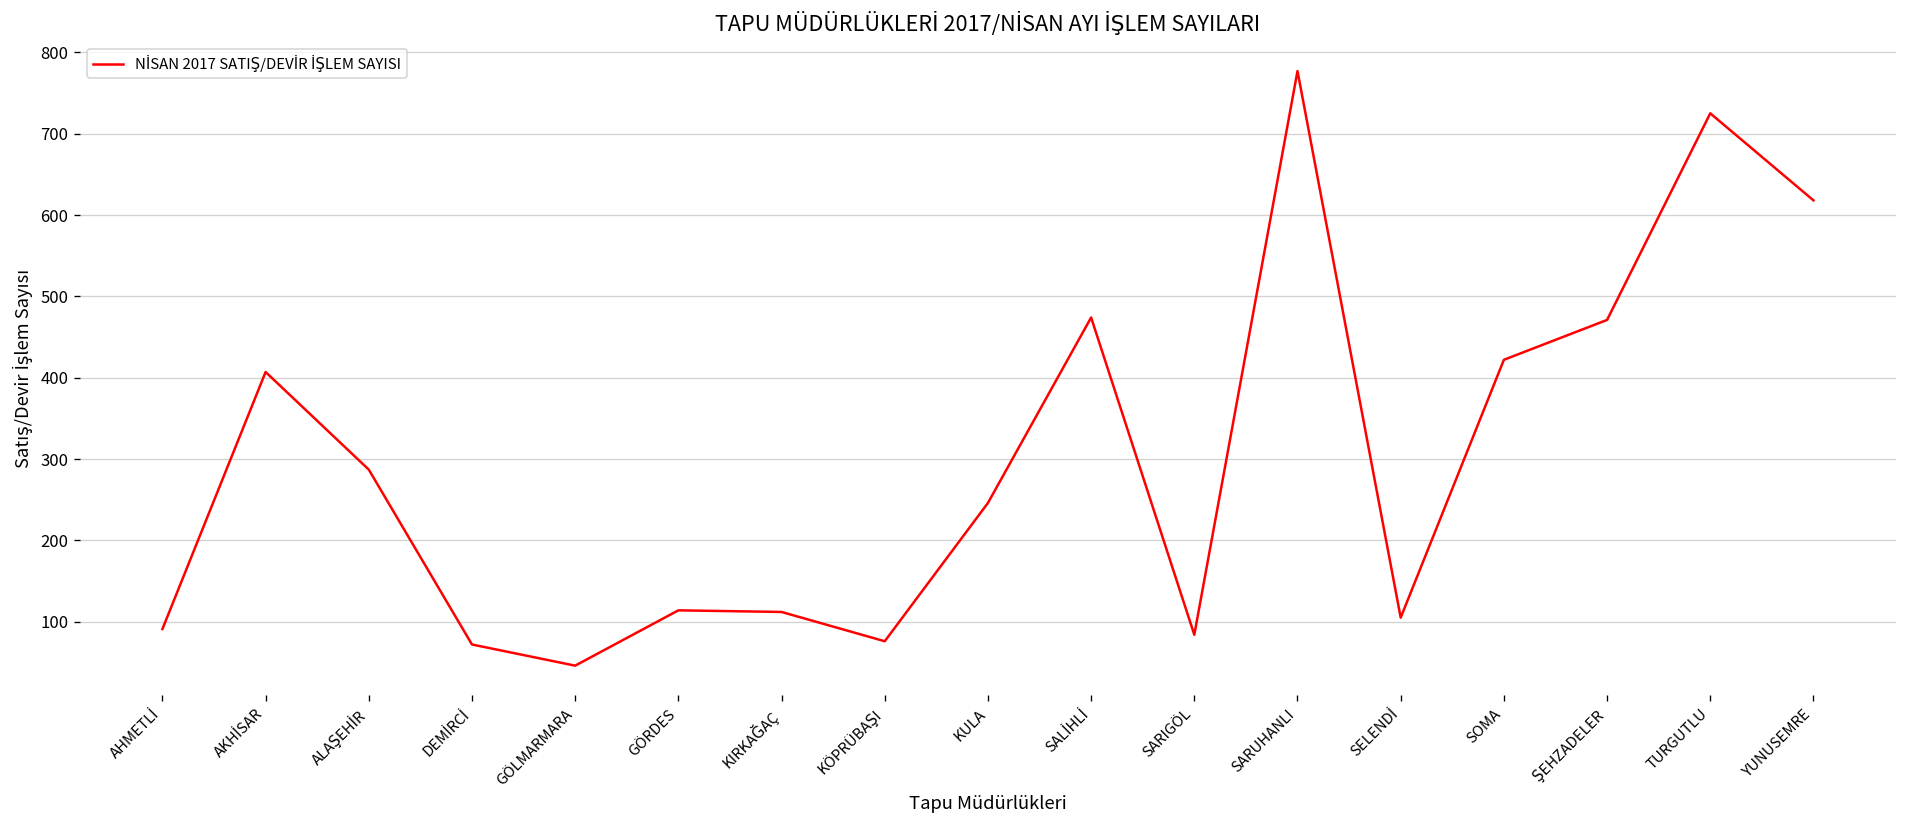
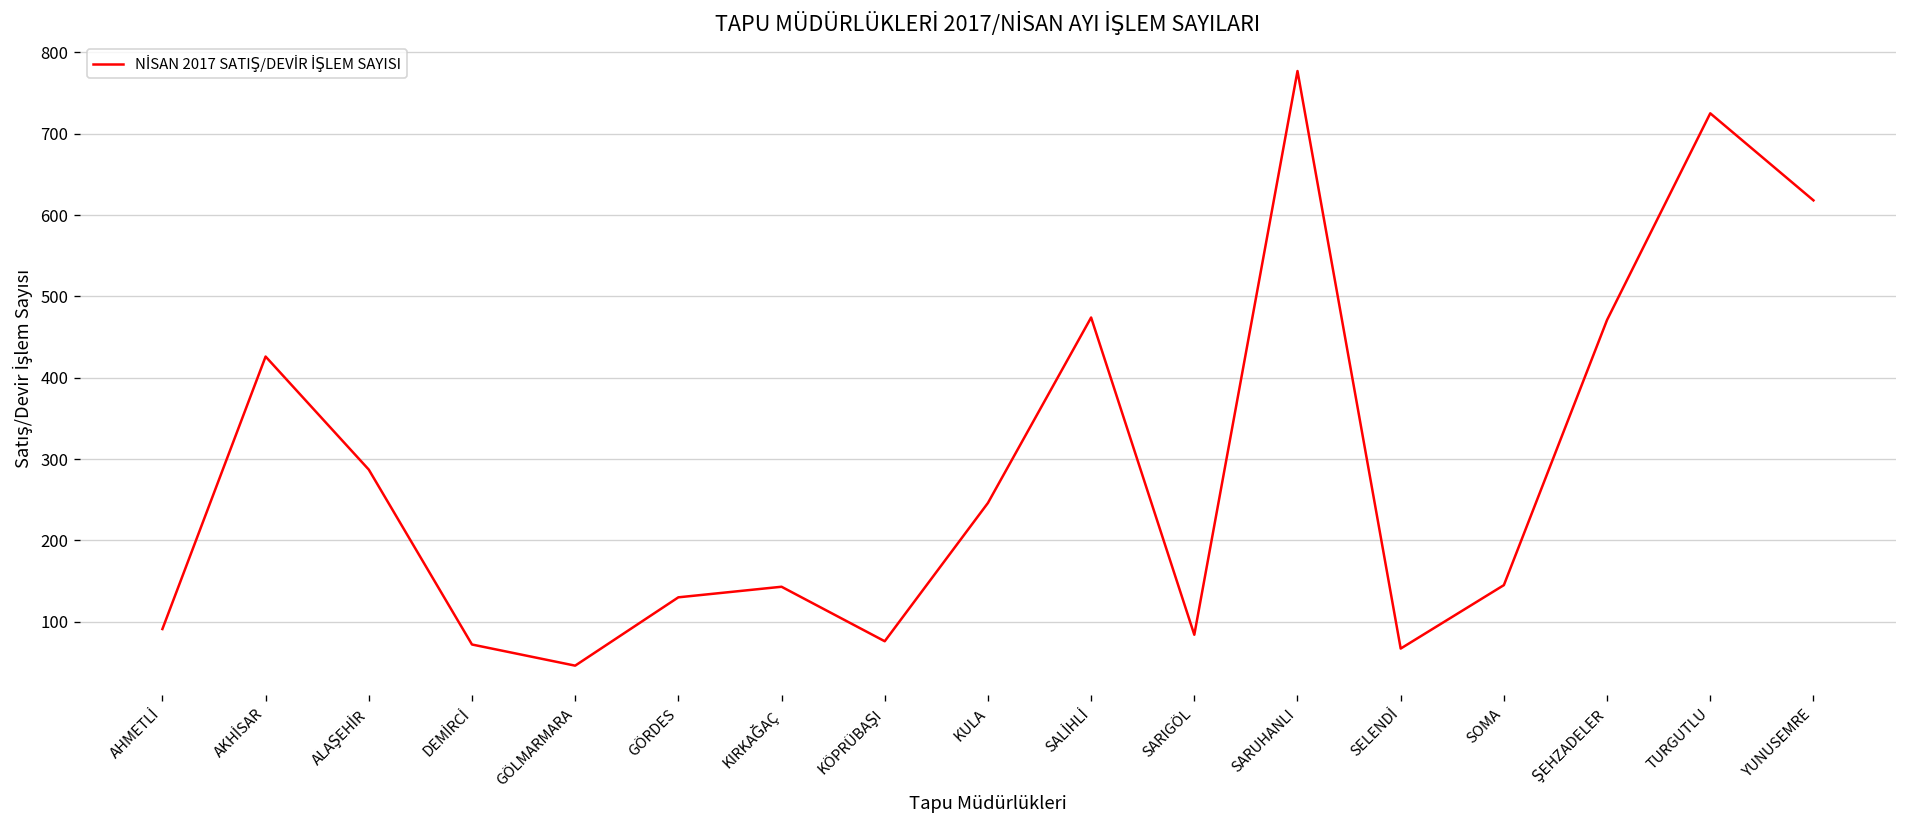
AKHİSAR: 410 -> 430
GÖRDES: 110 -> 130
KIRKAĞAÇ: 110 -> 140
SELENDİ: 110 -> 70
SOMA: 420 -> 150
